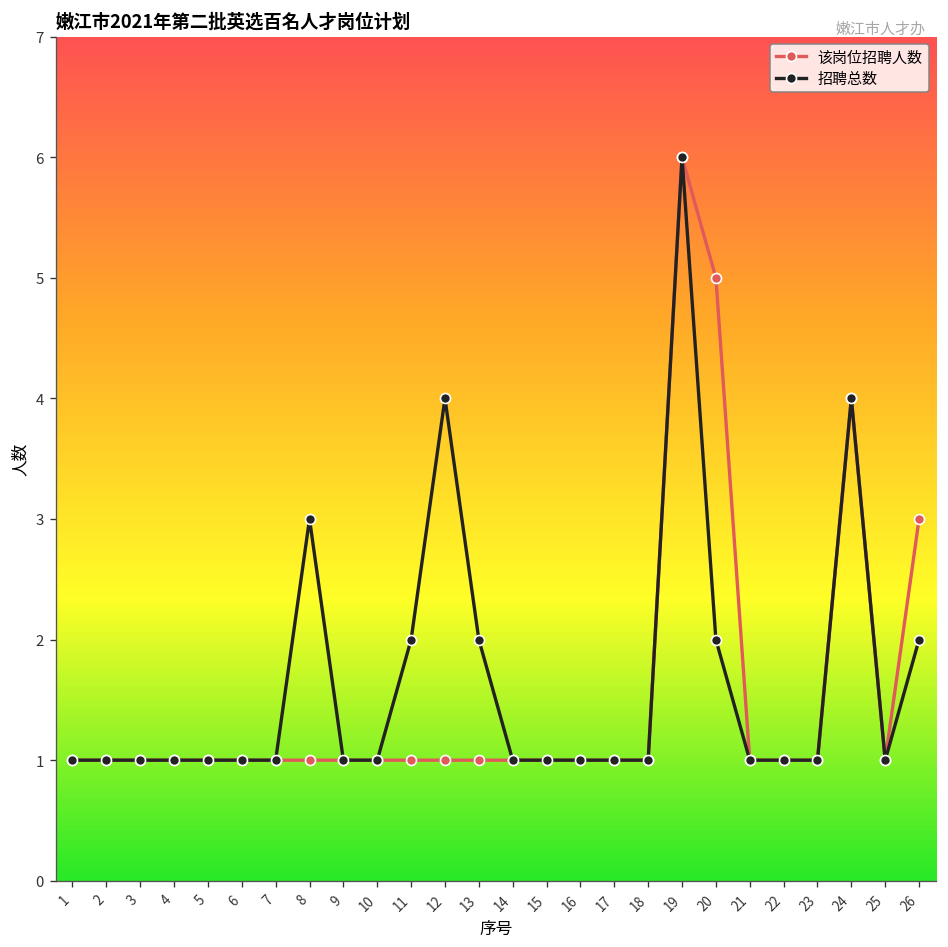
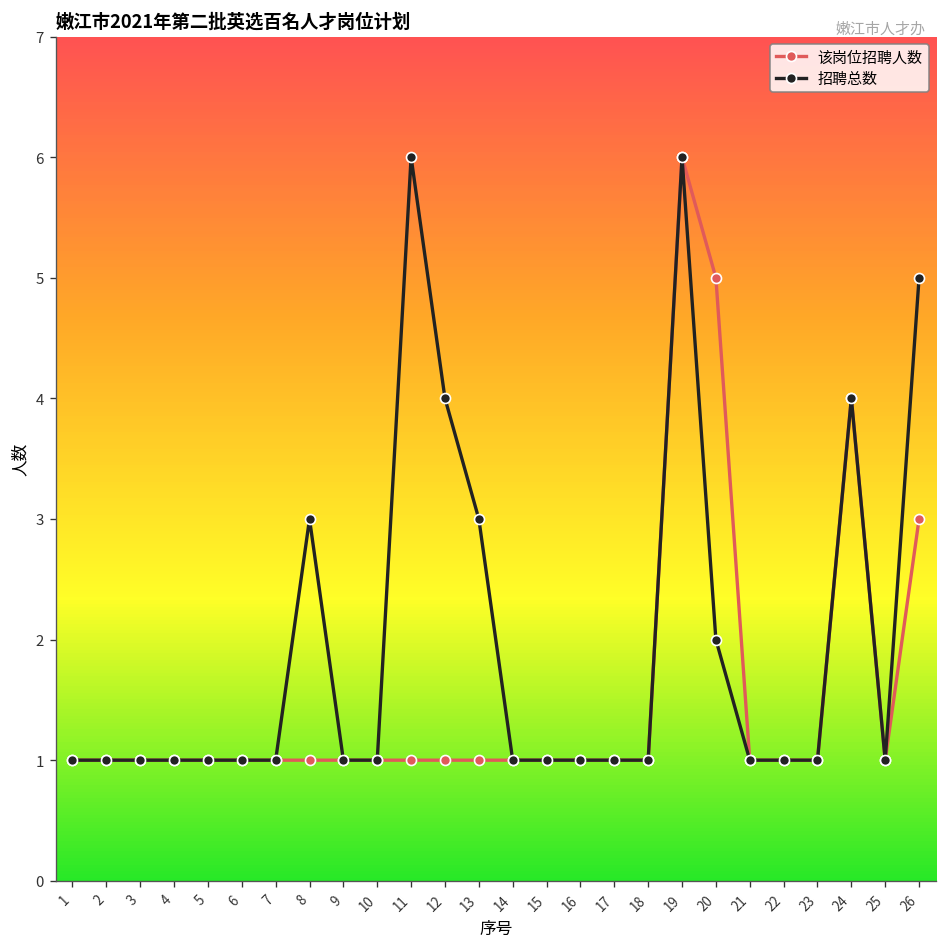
招聘总数, 11: 2 -> 6
招聘总数, 13: 2 -> 3
招聘总数, 26: 2 -> 5
